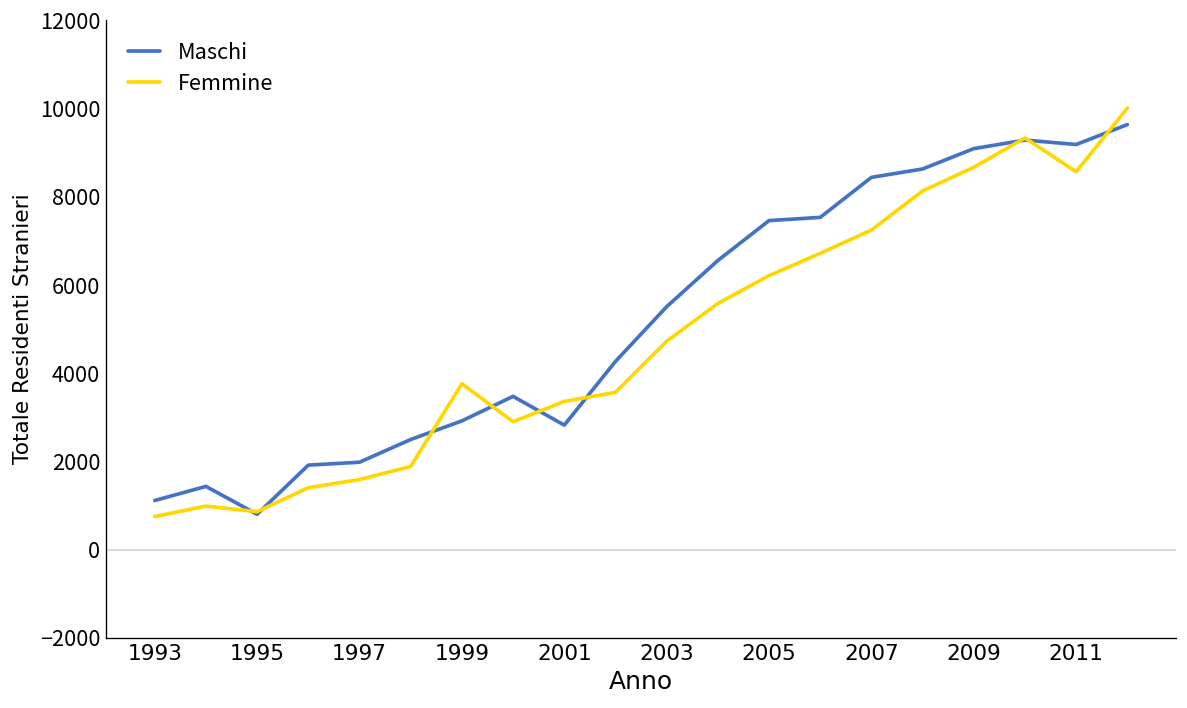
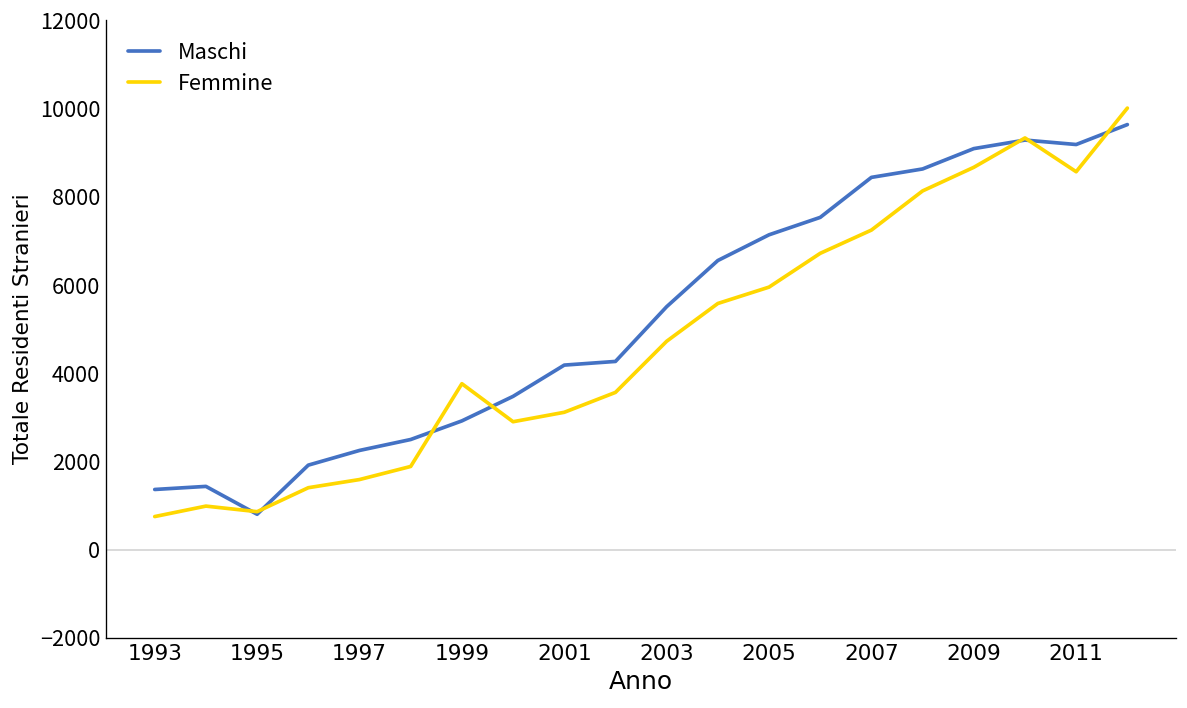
Maschi, 1993: 1100 -> 1400
Maschi, 1997: 2000 -> 2300
Maschi, 2001: 2800 -> 4200
Femmine, 2001: 3400 -> 3100
Maschi, 2005: 7500 -> 7100
Femmine, 2005: 6200 -> 6000
